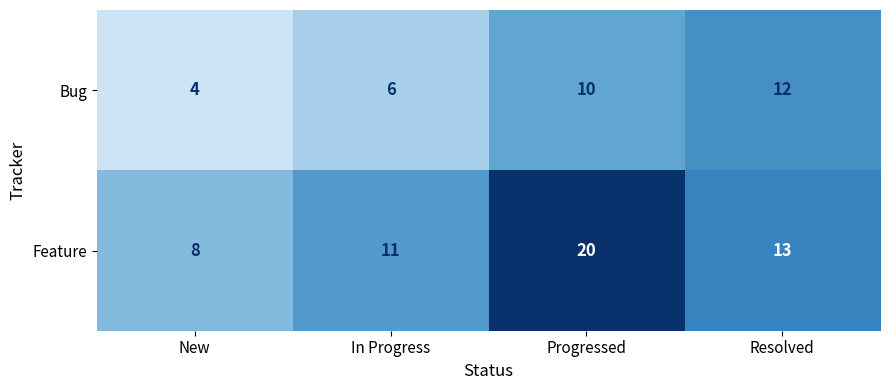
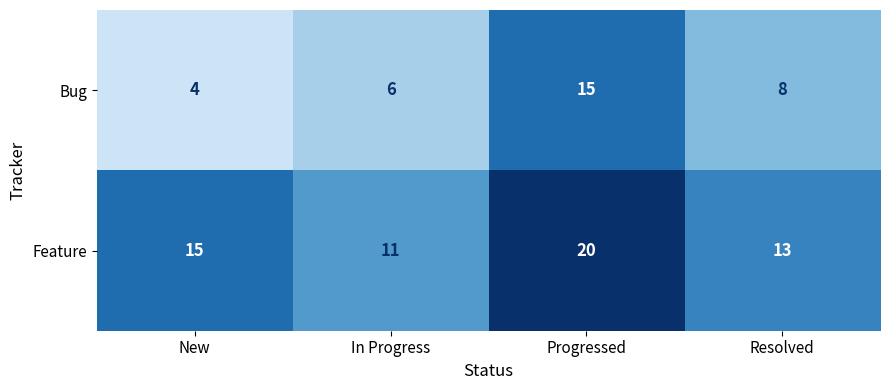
Bug, Progressed: 10 -> 15
Bug, Resolved: 12 -> 8
Feature, New: 8 -> 15
